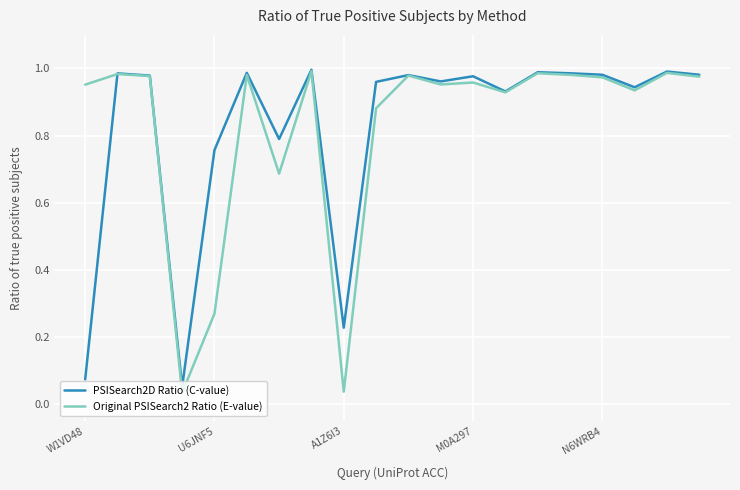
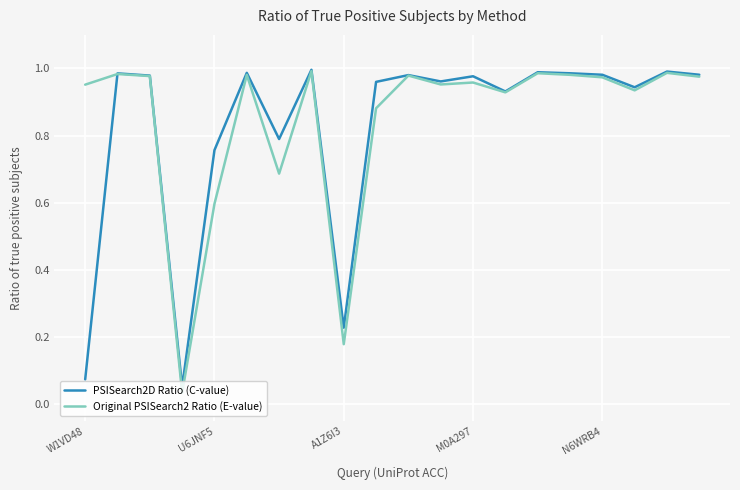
Original PSISearch2 Ratio (E-value), U6JNF5: 0.27 -> 0.60
Original PSISearch2 Ratio (E-value), A1Z6I3: 0.04 -> 0.18
